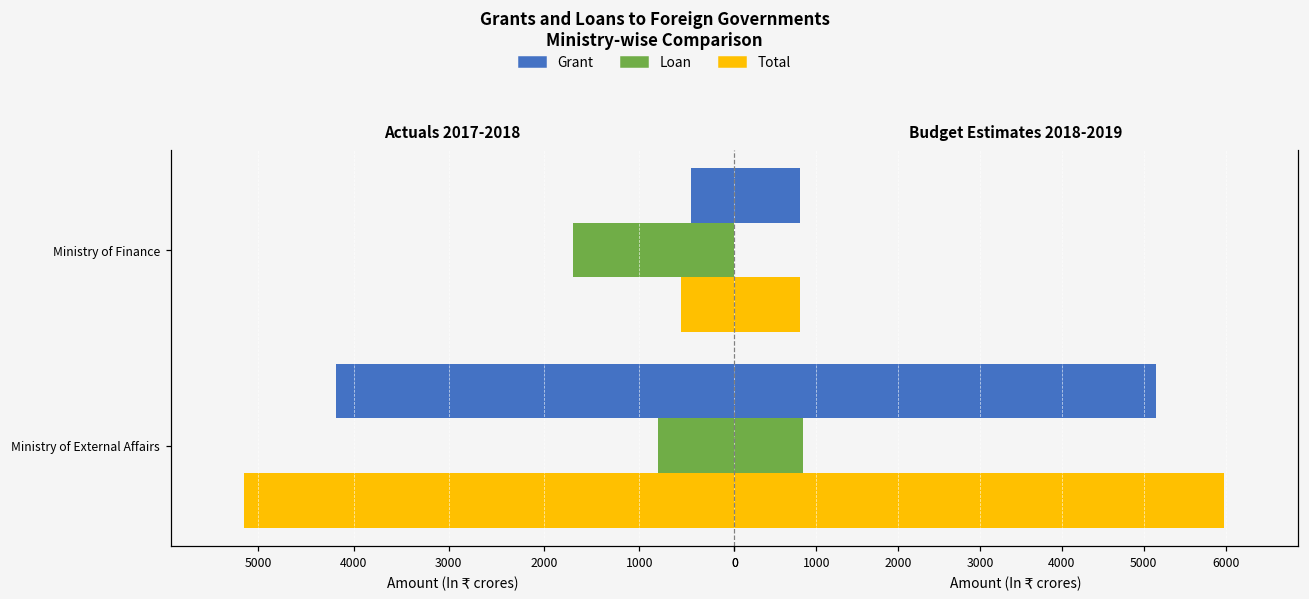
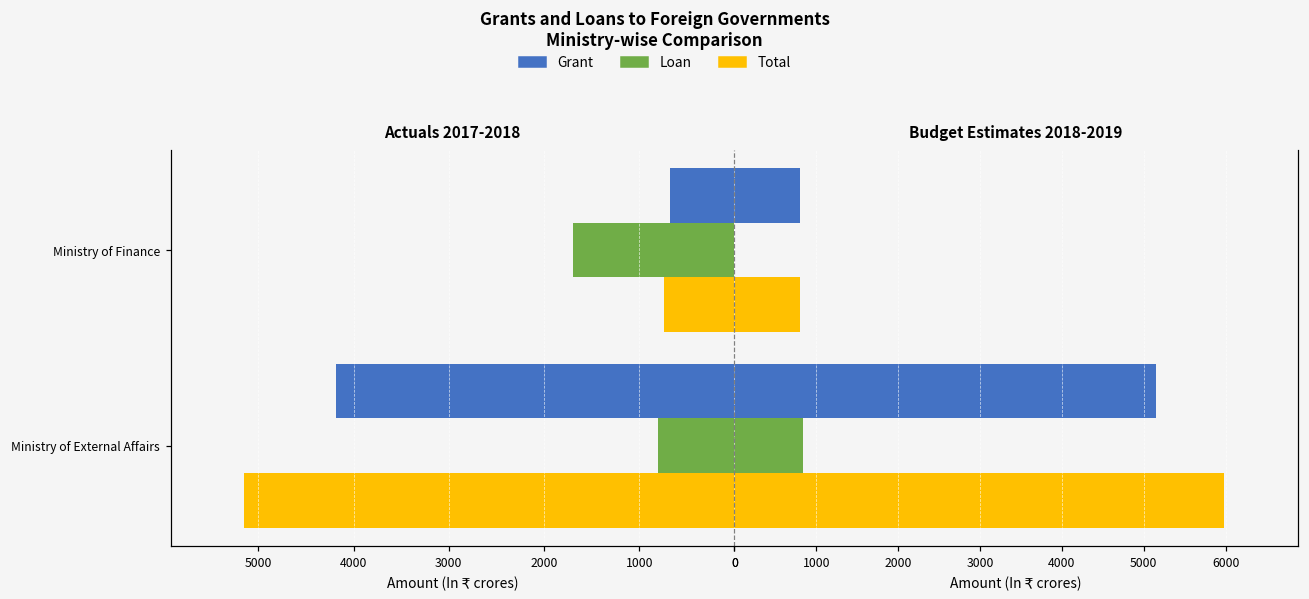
Actuals 2017-2018, Grant, Ministry of Finance: 500 -> 700
Actuals 2017-2018, Total, Ministry of Finance: 600 -> 700
